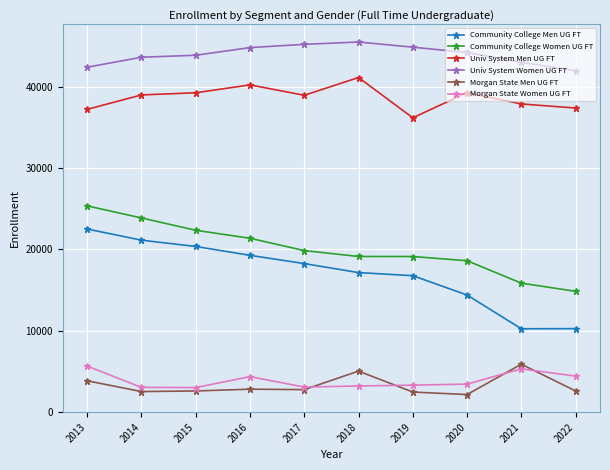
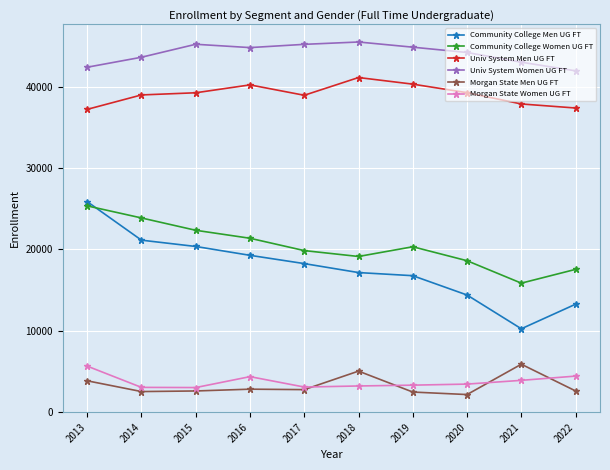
Community College Men UG FT, 2013: 23000 -> 26000
Univ System Women UG FT, 2015: 44000 -> 45000
Community College Women UG FT, 2019: 19000 -> 20000
Univ System Men UG FT, 2019: 36000 -> 40000
Morgan State Women UG FT, 2021: 5000 -> 4000
Community College Men UG FT, 2022: 10000 -> 13000
Community College Women UG FT, 2022: 15000 -> 18000
